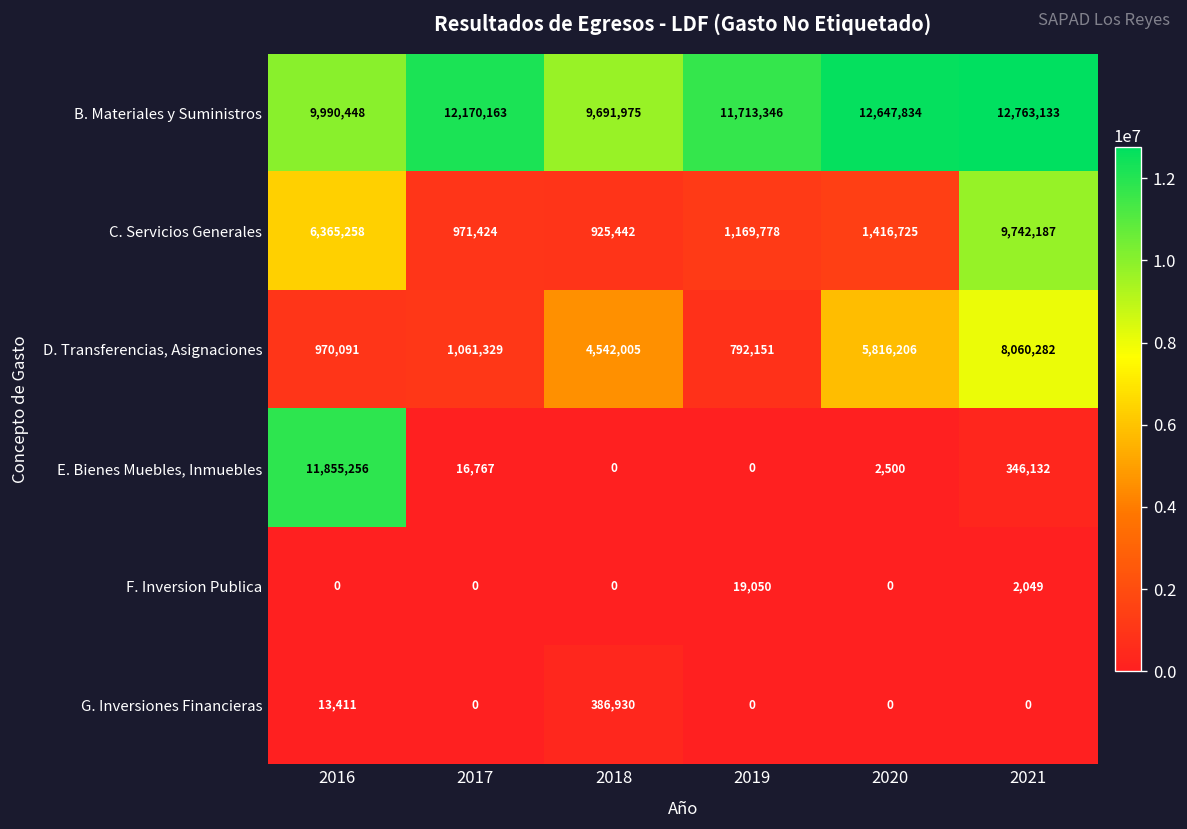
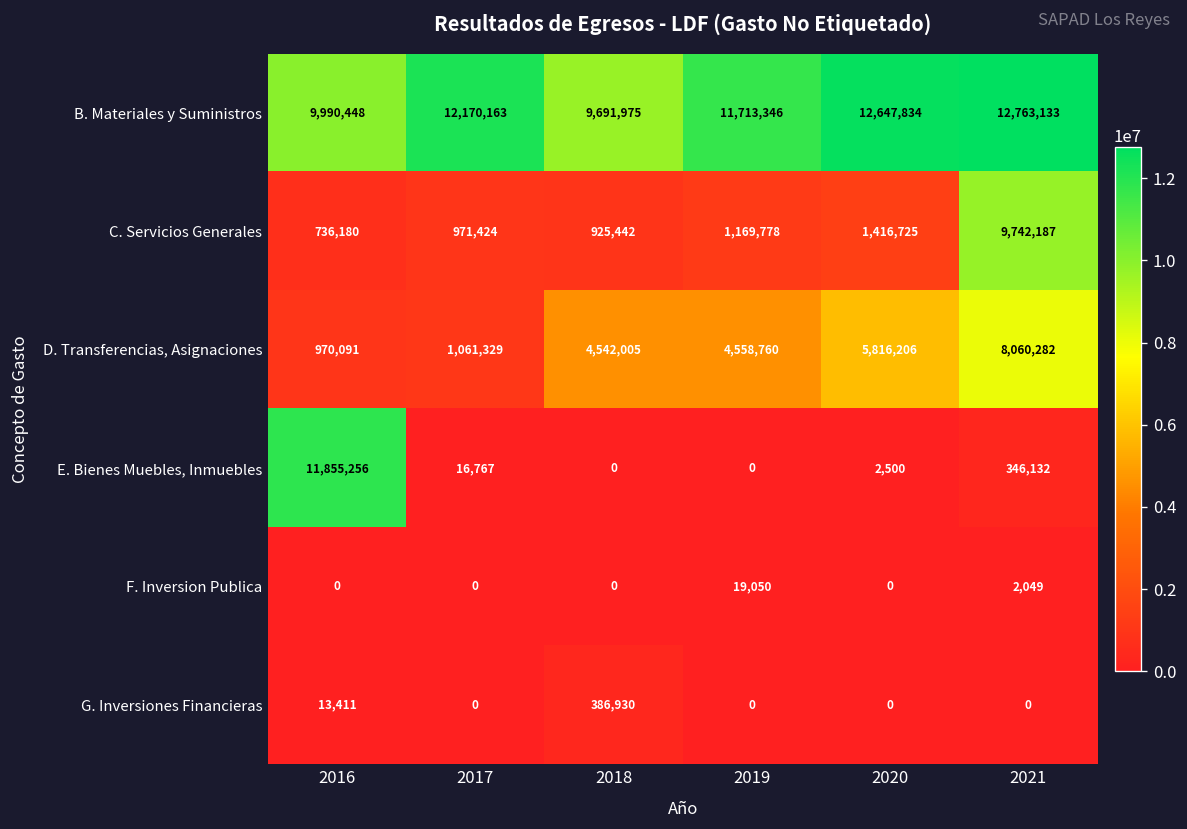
C. Servicios Generales, 2016: 6,365,258 -> 736,180
D. Transferencias, Asignaciones, 2019: 792,151 -> 4,558,760
